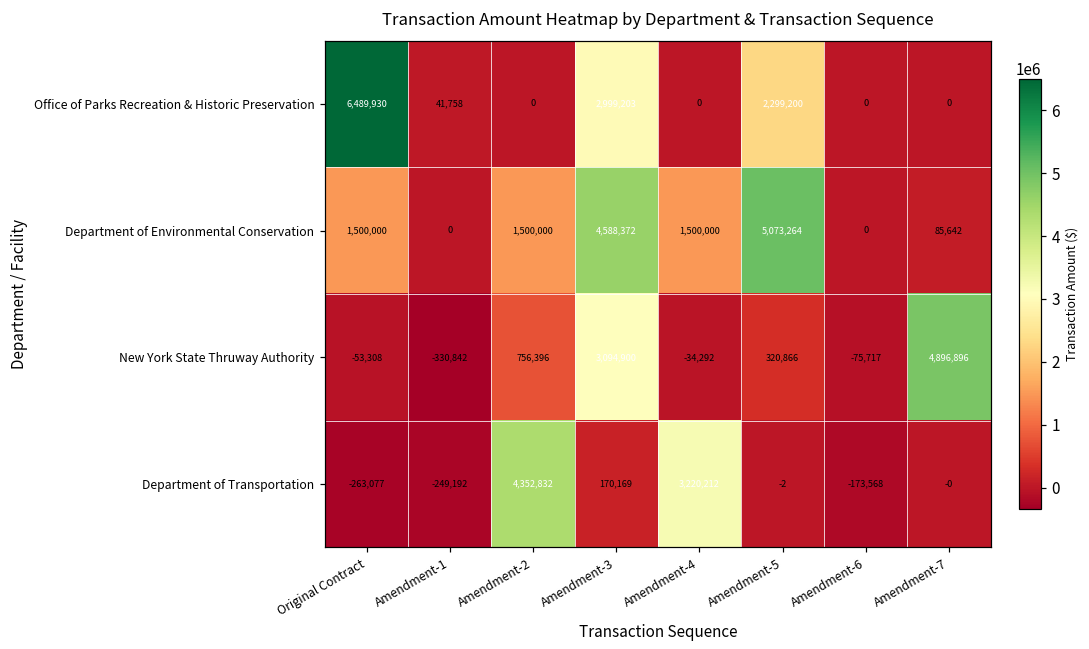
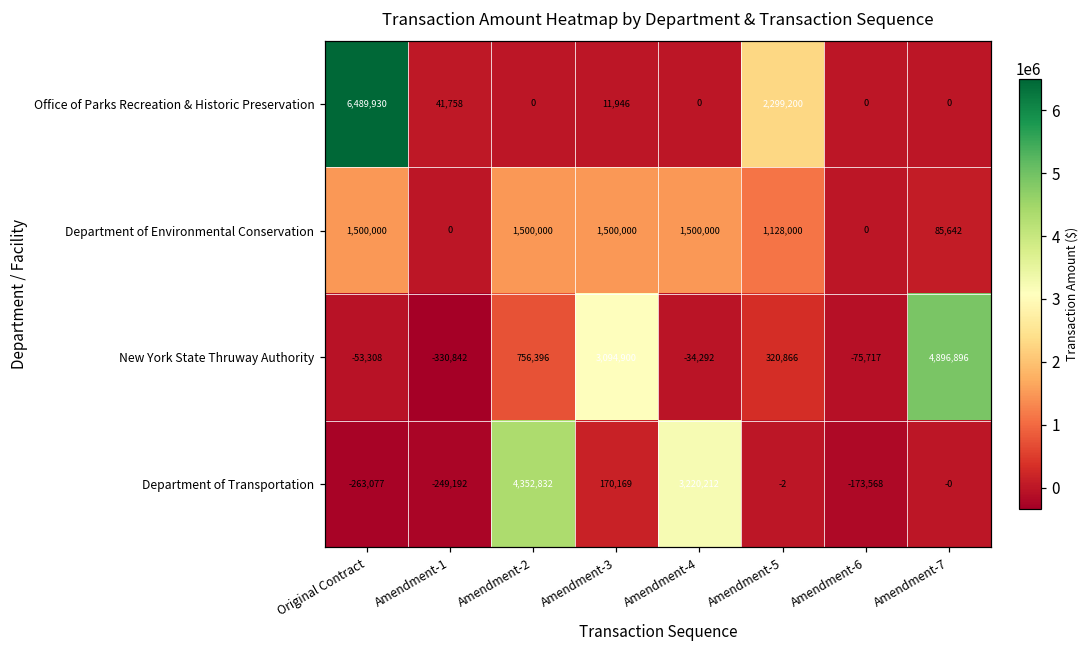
Office of Parks Recreation & Historic Preservation, Amendment-3: 2,999,203 -> 11,946
Department of Environmental Conservation, Amendment-3: 4,588,372 -> 1,500,000
Department of Environmental Conservation, Amendment-5: 5,073,264 -> 1,128,000
